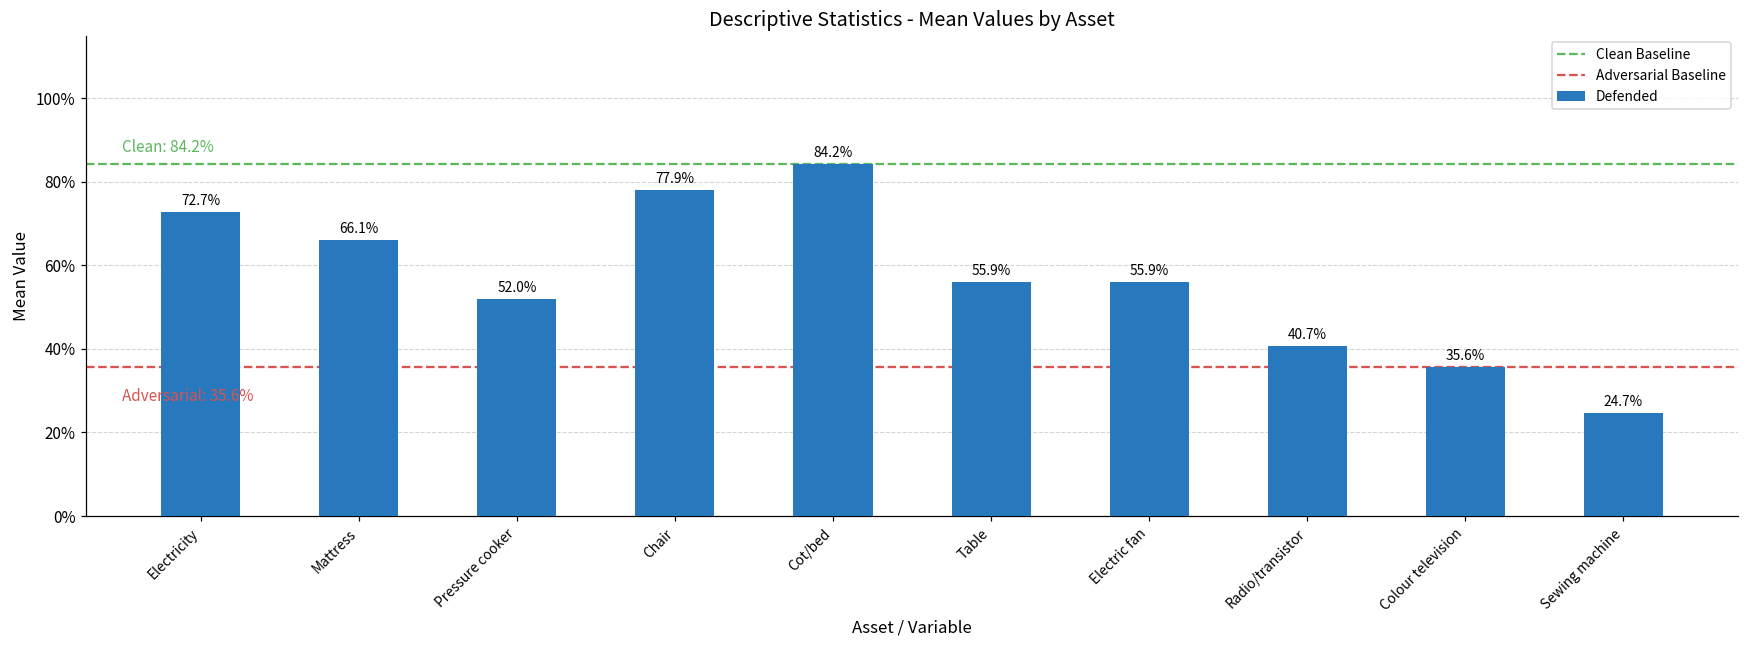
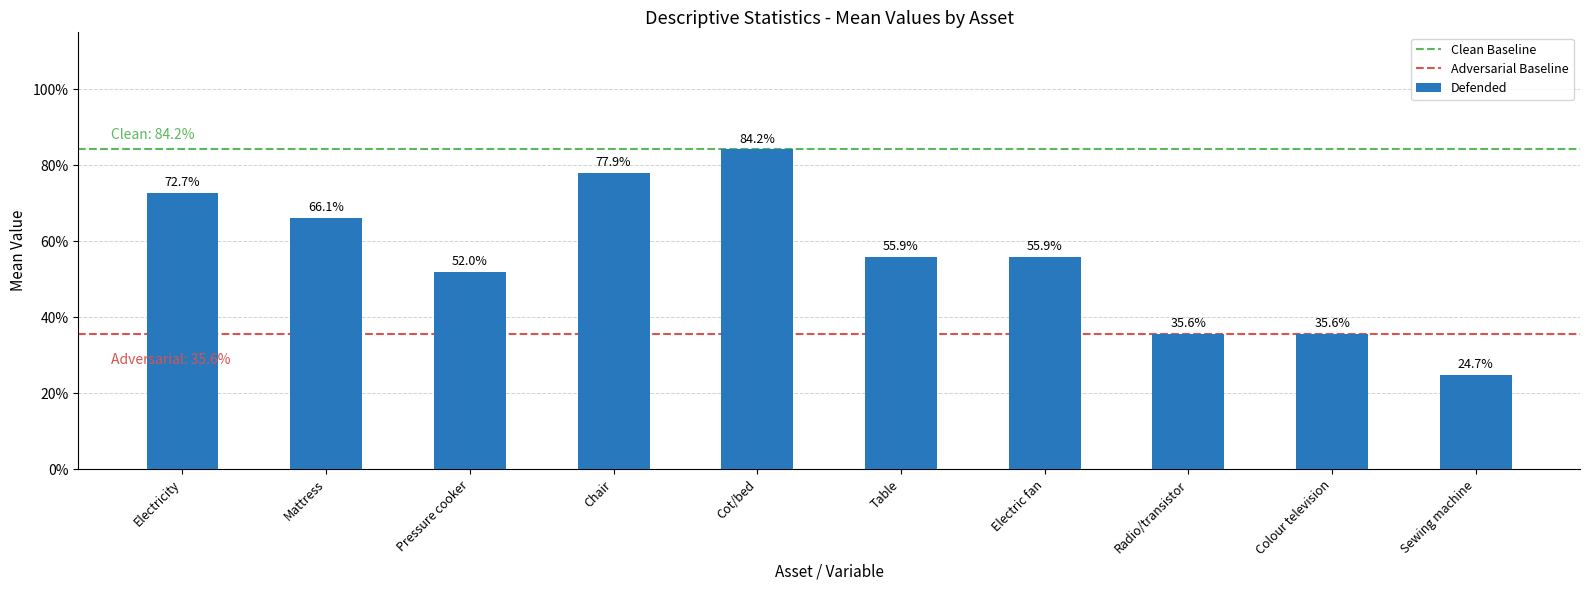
Radio/transistor: 40.7% -> 35.6%
